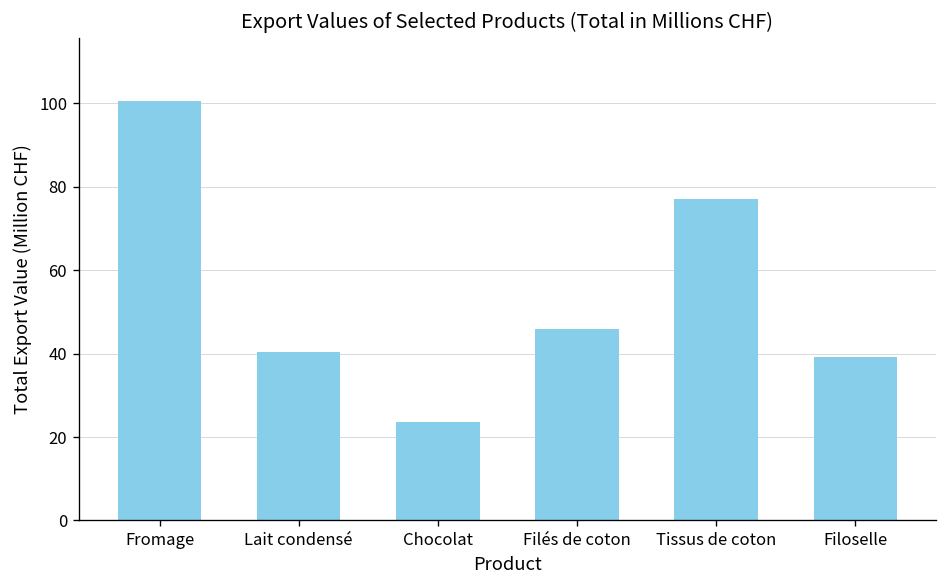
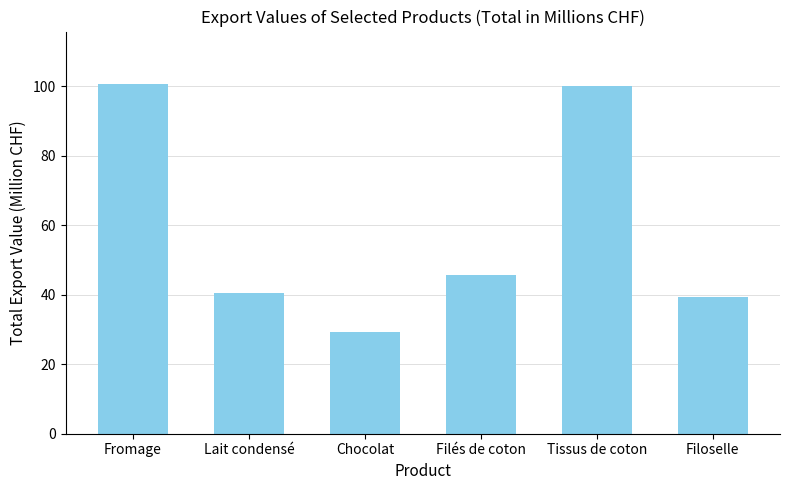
Chocolat: 24 -> 29
Tissus de coton: 77 -> 100
